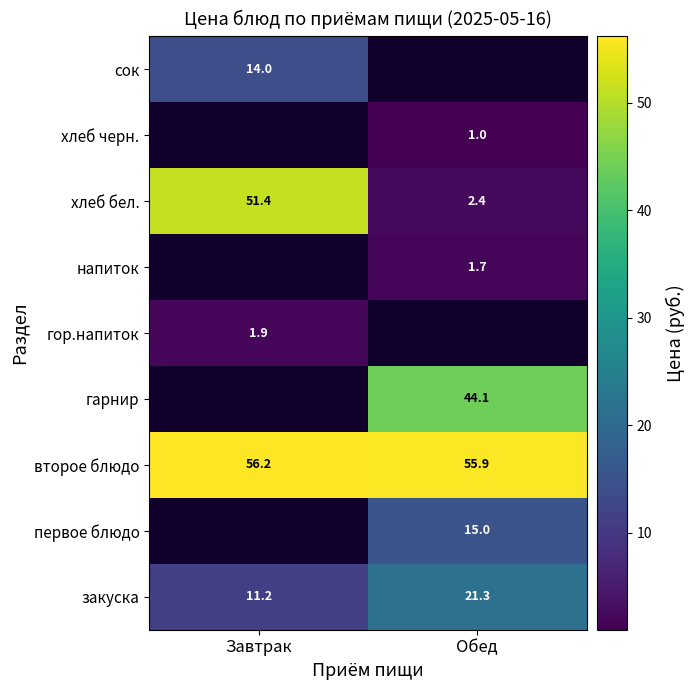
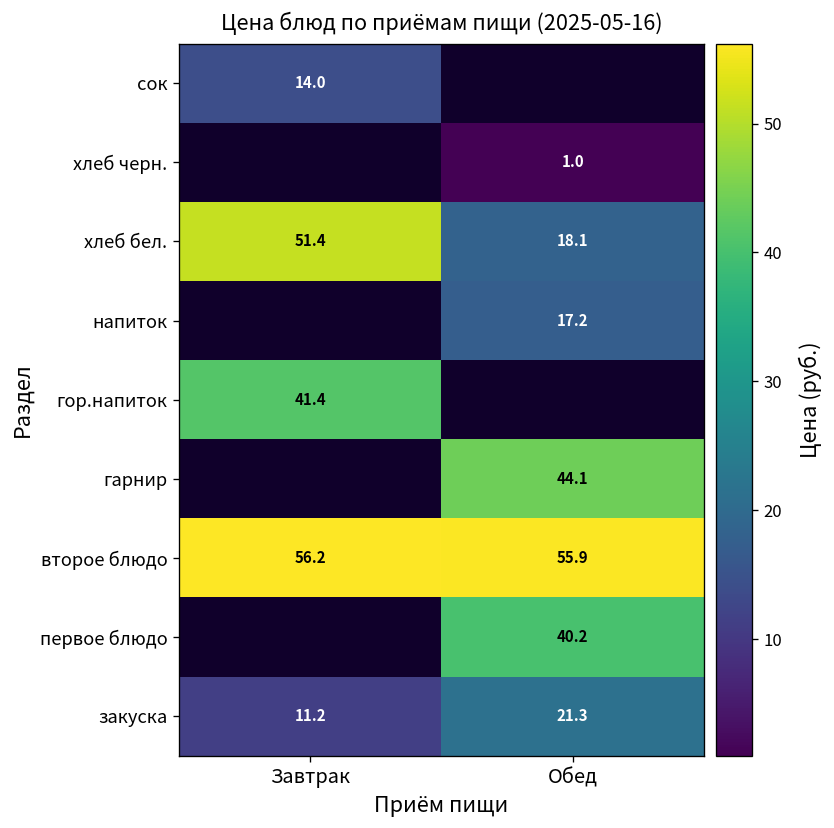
хлеб бел., Обед: 2.4 -> 18.1
напиток, Обед: 1.7 -> 17.2
гор.напиток, Завтрак: 1.9 -> 41.4
первое блюдо, Обед: 15.0 -> 40.2
